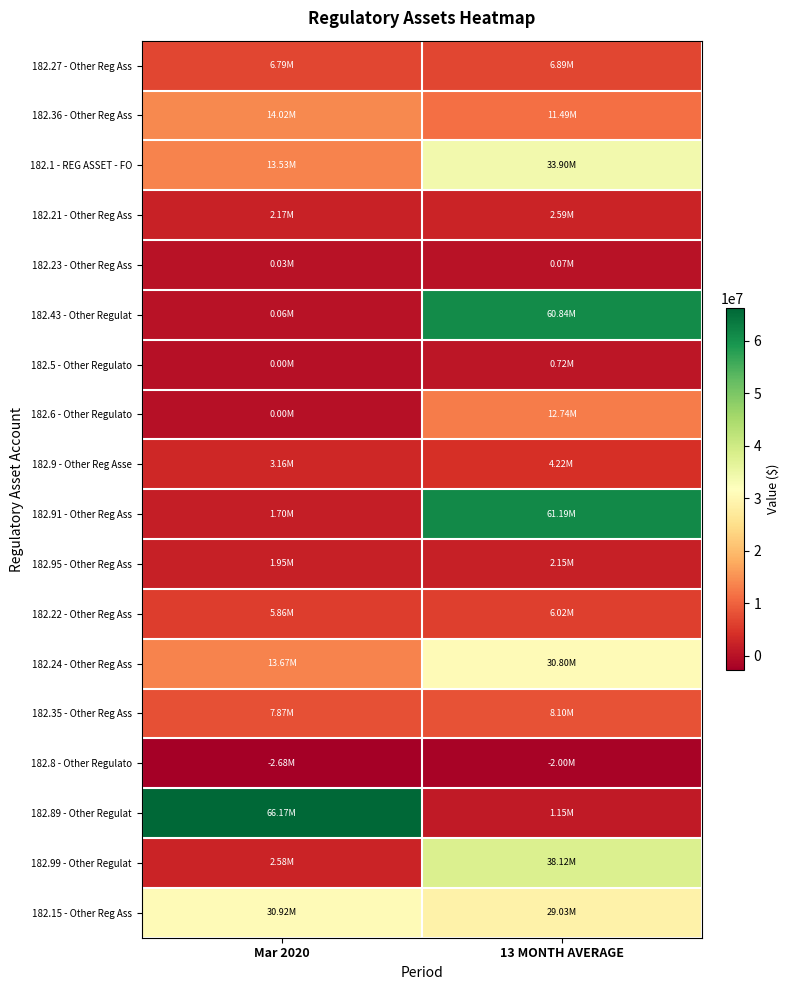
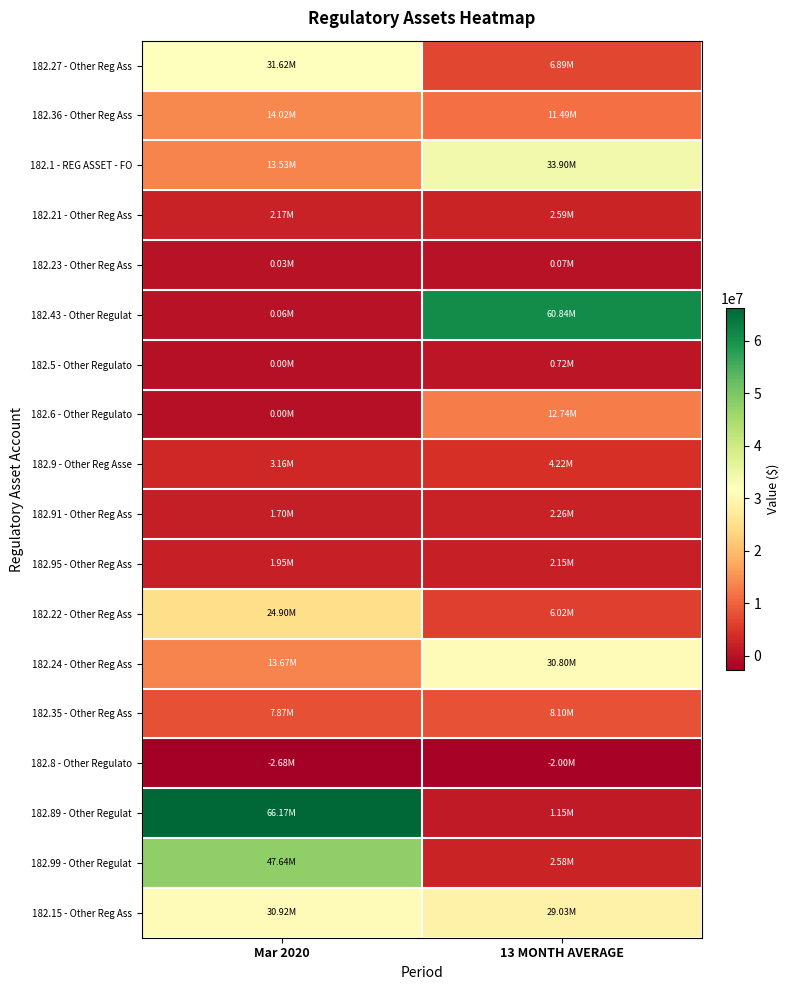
182.27 - Other Reg Ass, Mar 2020: 6.79M -> 31.62M
182.91 - Other Reg Ass, 13 MONTH AVERAGE: 61.19M -> 2.26M
182.22 - Other Reg Ass, Mar 2020: 5.86M -> 24.90M
182.99 - Other Regulat, Mar 2020: 2.58M -> 47.64M
182.99 - Other Regulat, 13 MONTH AVERAGE: 38.12M -> 2.58M
